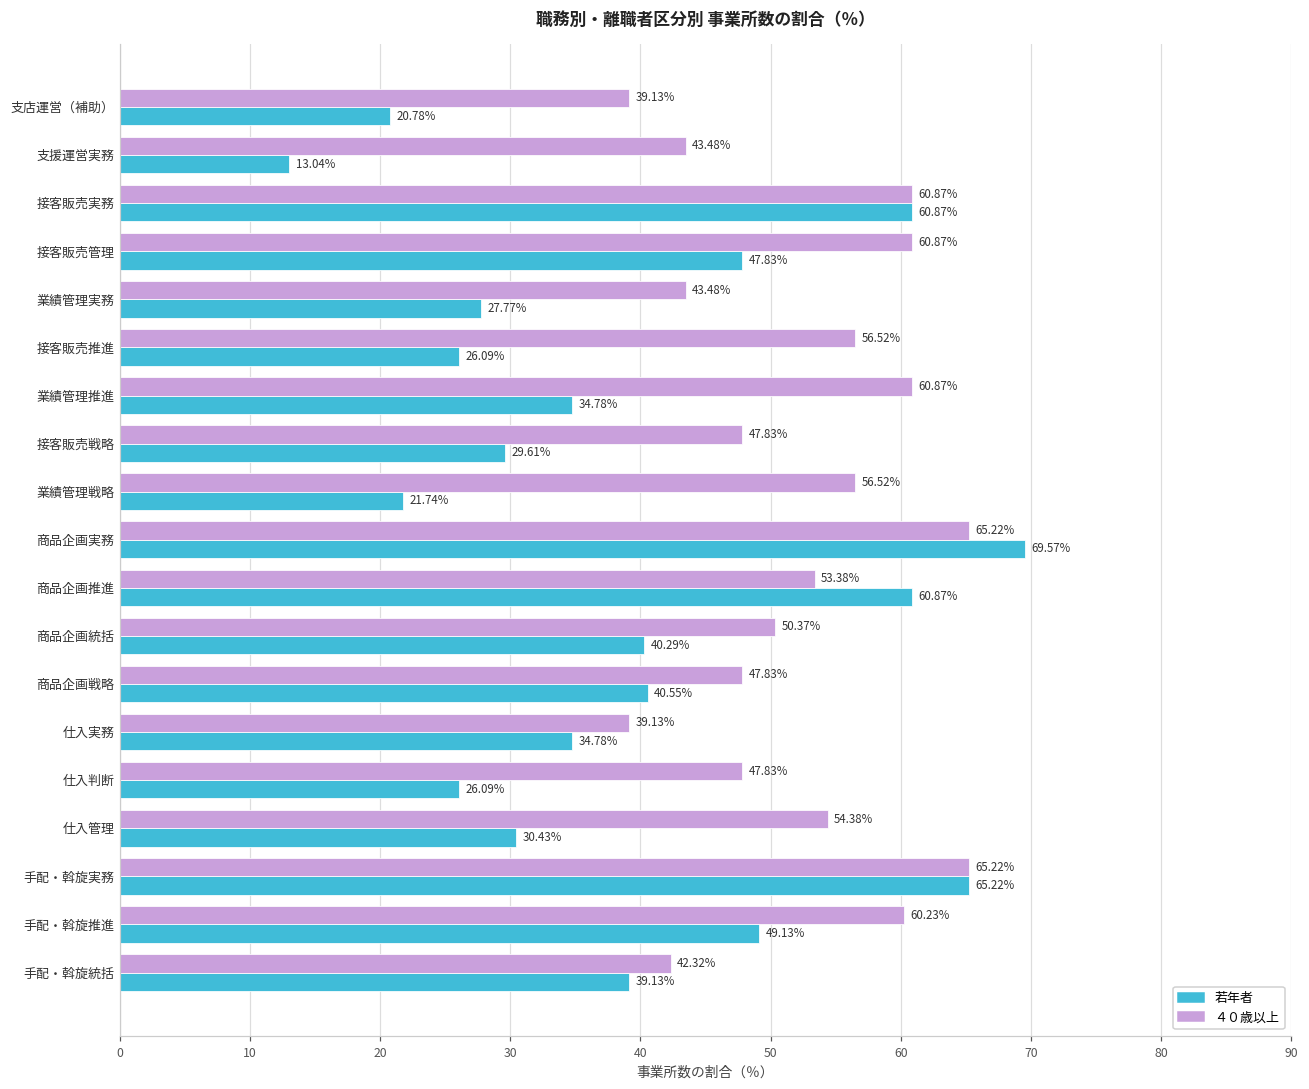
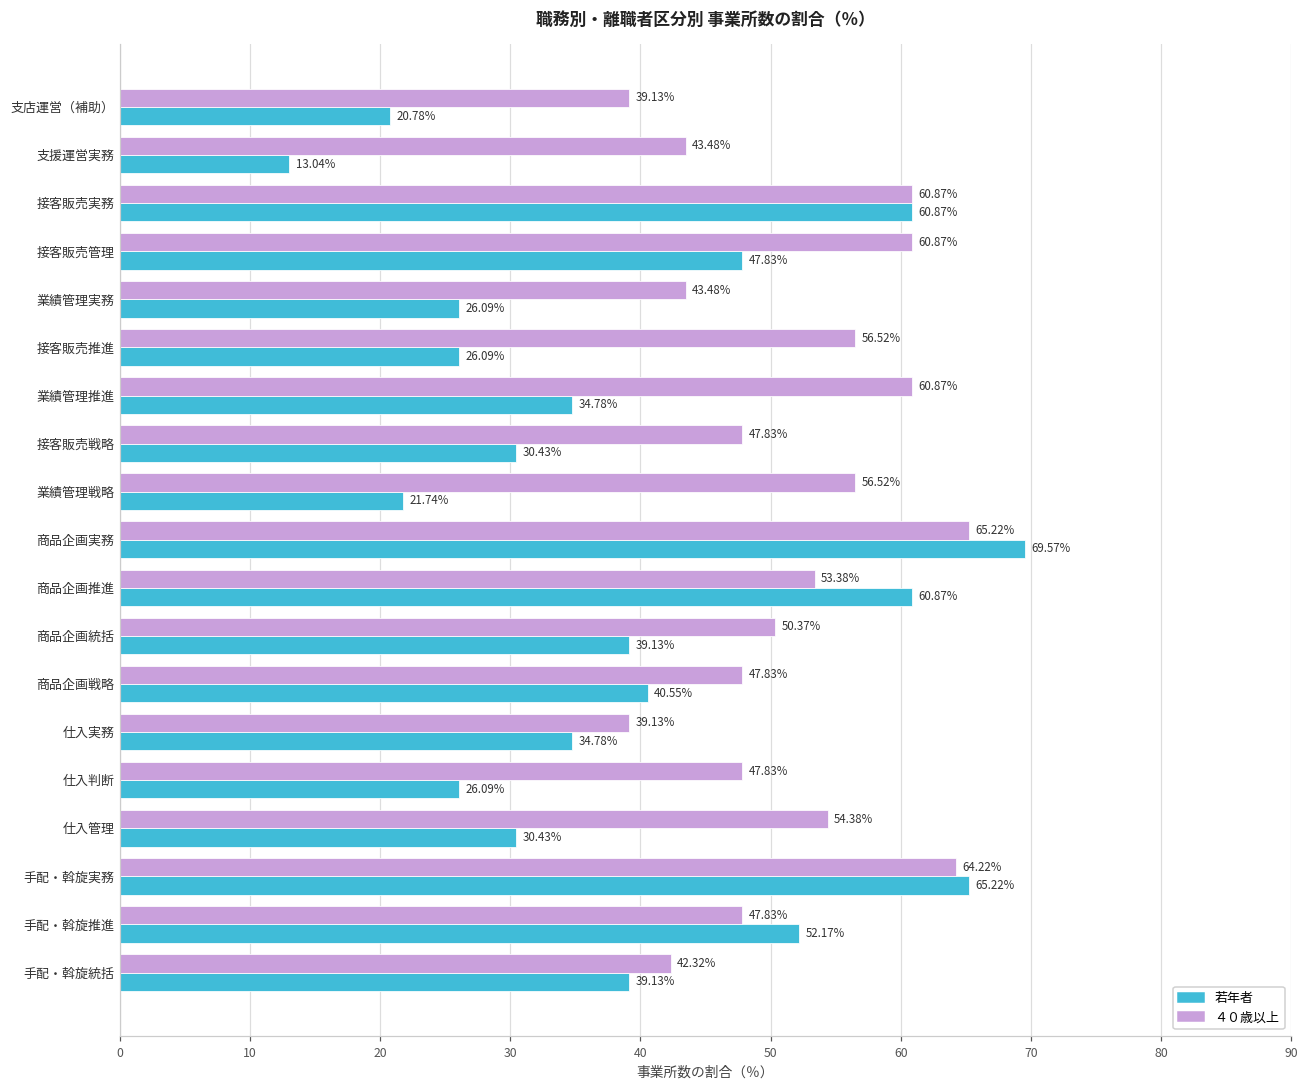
若年者, 業績管理実務: 27.77% -> 26.09%
若年者, 接客販売戦略: 29.61% -> 30.43%
若年者, 商品企画統括: 40.29% -> 39.13%
４０歳以上, 手配・斡旋実務: 65.22% -> 64.22%
４０歳以上, 手配・斡旋推進: 60.23% -> 47.83%
若年者, 手配・斡旋推進: 49.13% -> 52.17%
